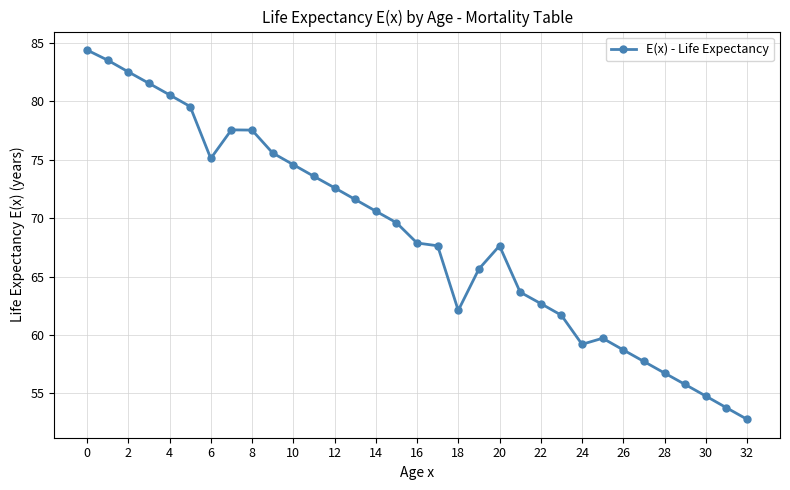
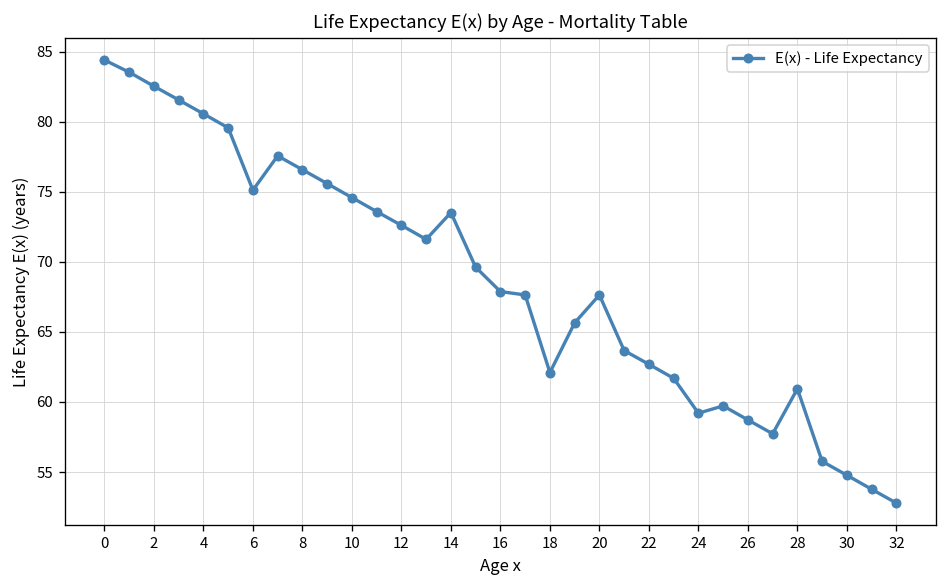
8: 77.6 -> 76.6
14: 70.6 -> 73.5
28: 56.7 -> 60.9
